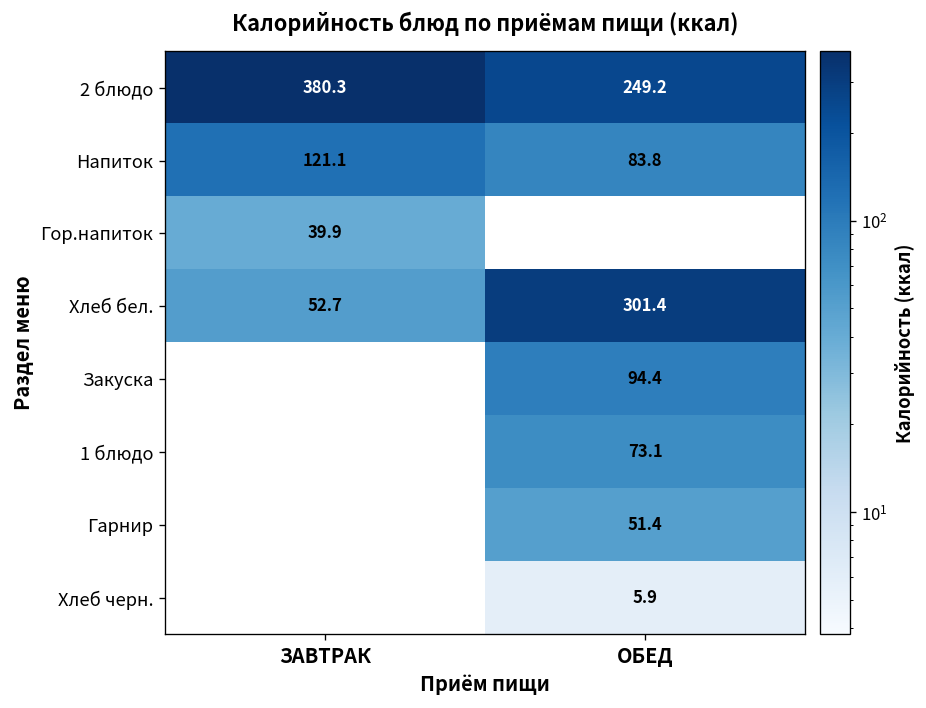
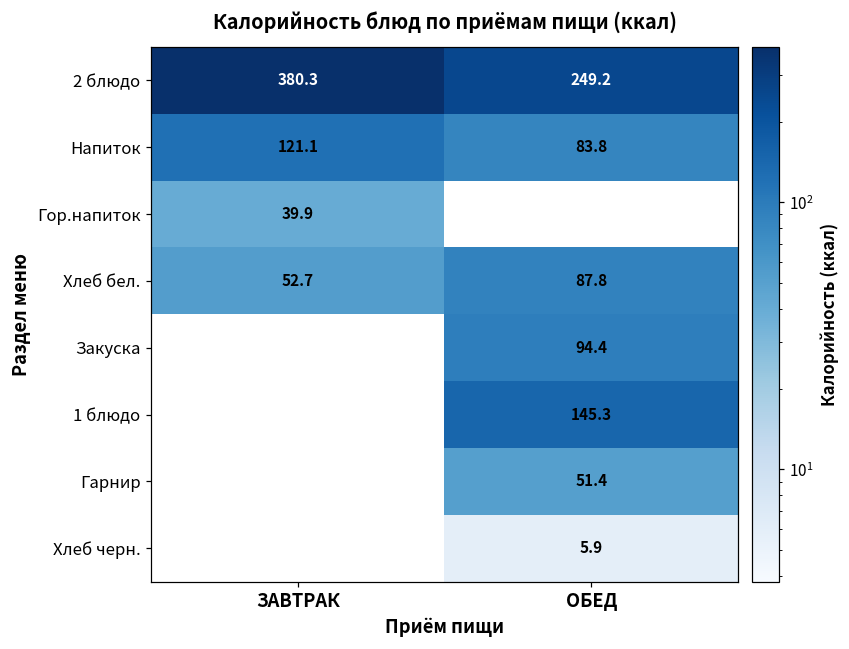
Хлеб бел., ОБЕД: 301.4 -> 87.8
1 блюдо, ОБЕД: 73.1 -> 145.3
